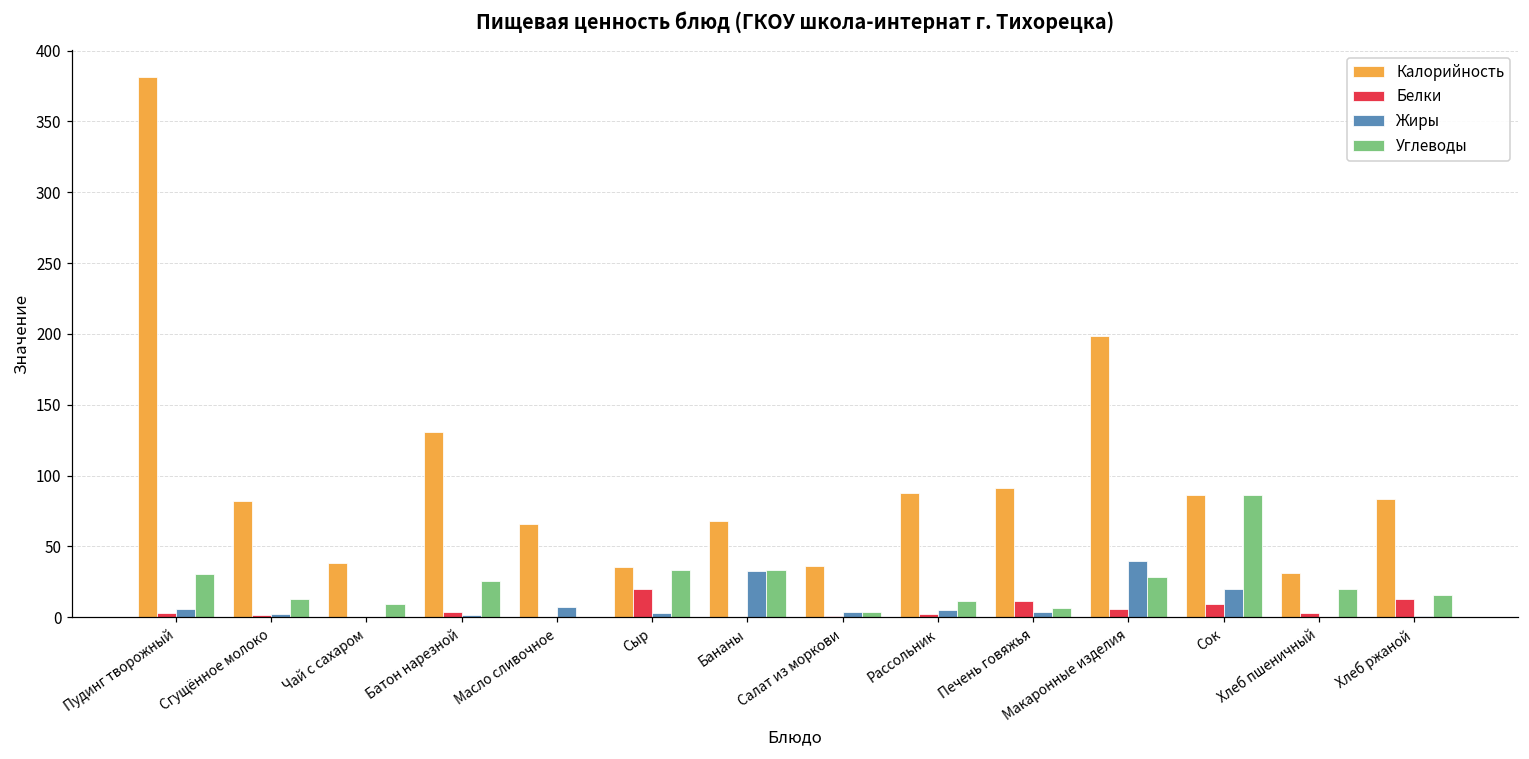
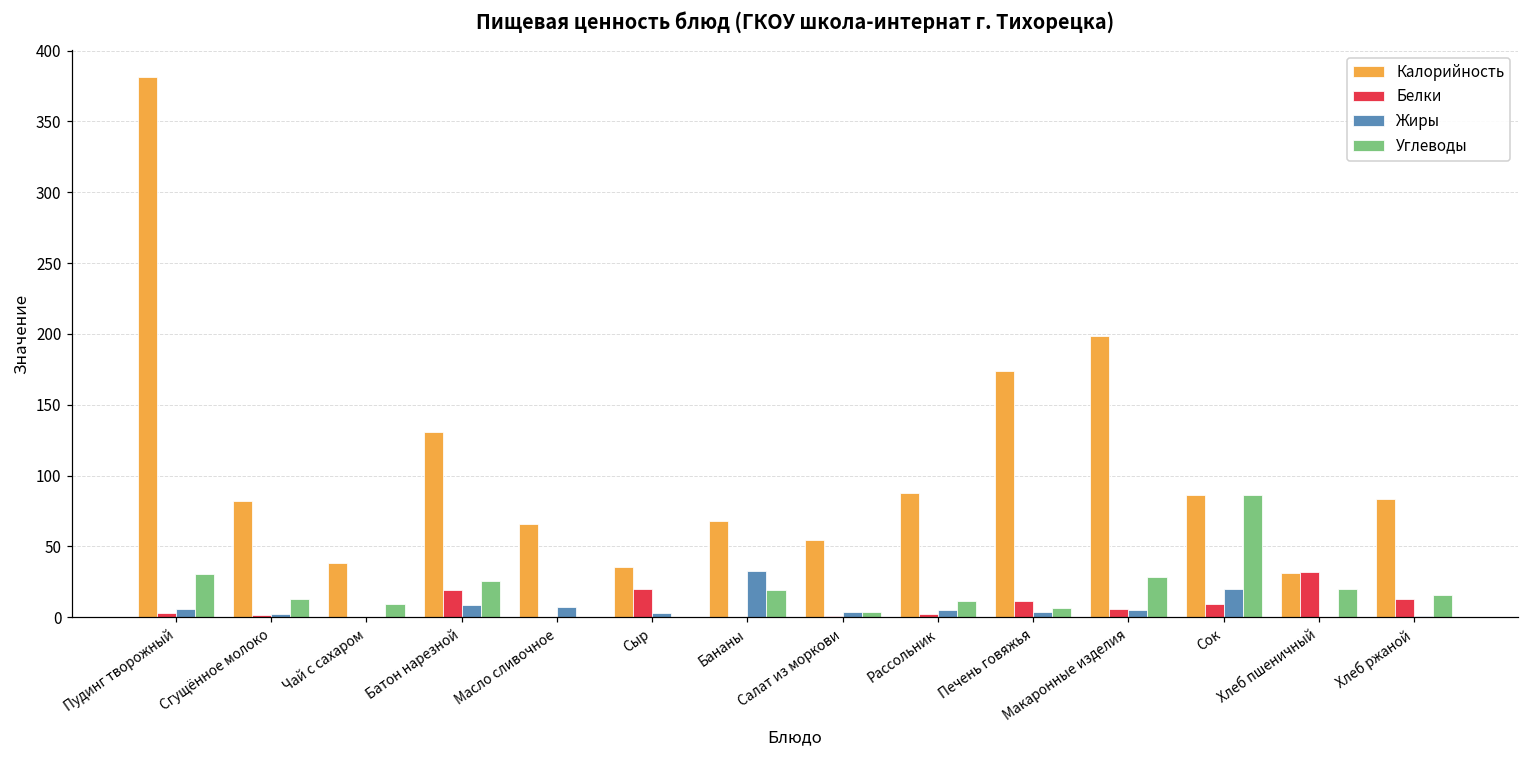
Белки, Батон нарезной: 4 -> 19
Жиры, Батон нарезной: 1 -> 9
Углеводы, Сыр: 33 -> 0
Углеводы, Бананы: 34 -> 19
Калорийность, Салат из моркови: 36 -> 55
Калорийность, Печень говяжья: 91 -> 174
Жиры, Макаронные изделия: 40 -> 5
Белки, Хлеб пшеничный: 3 -> 32
